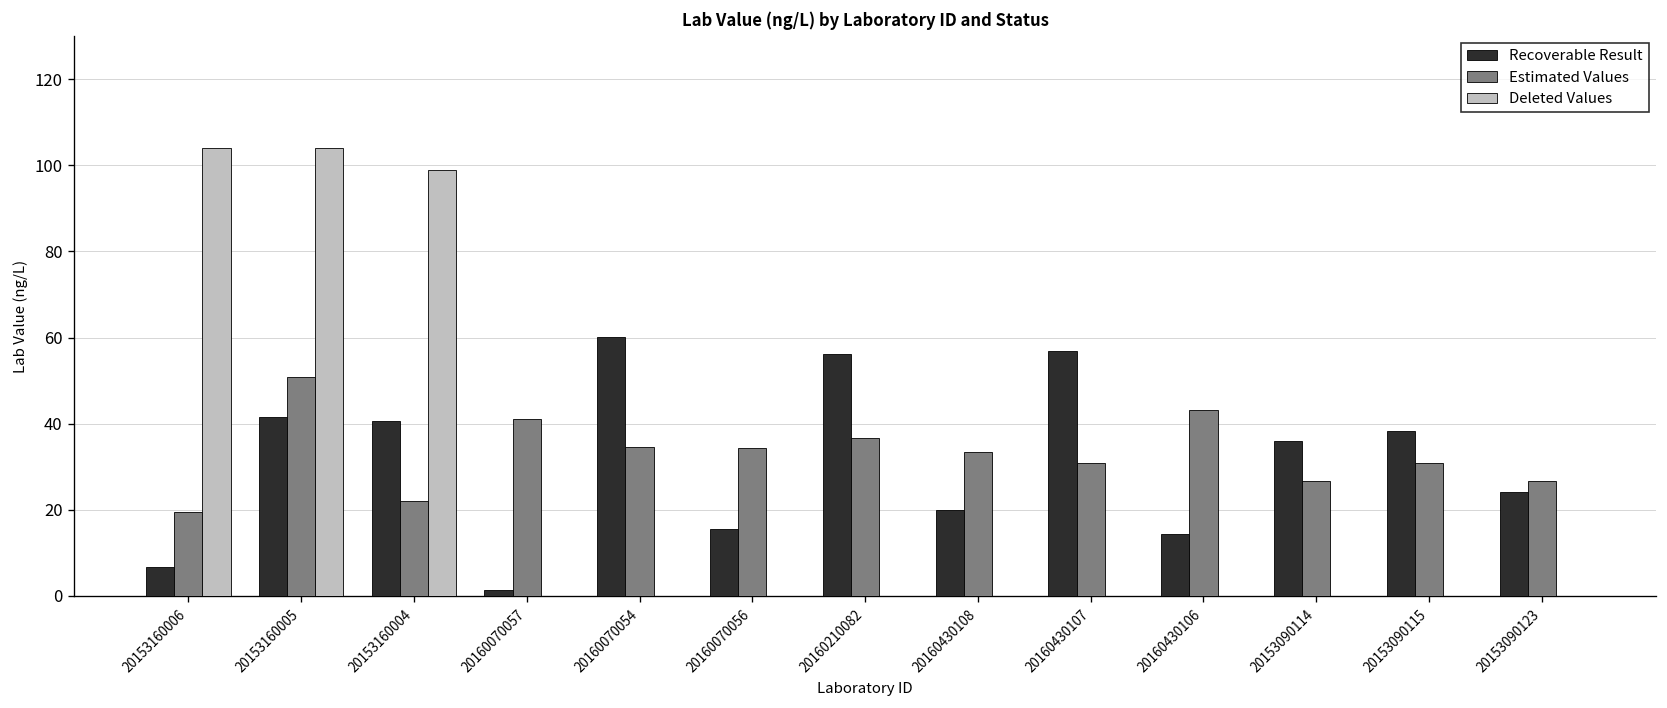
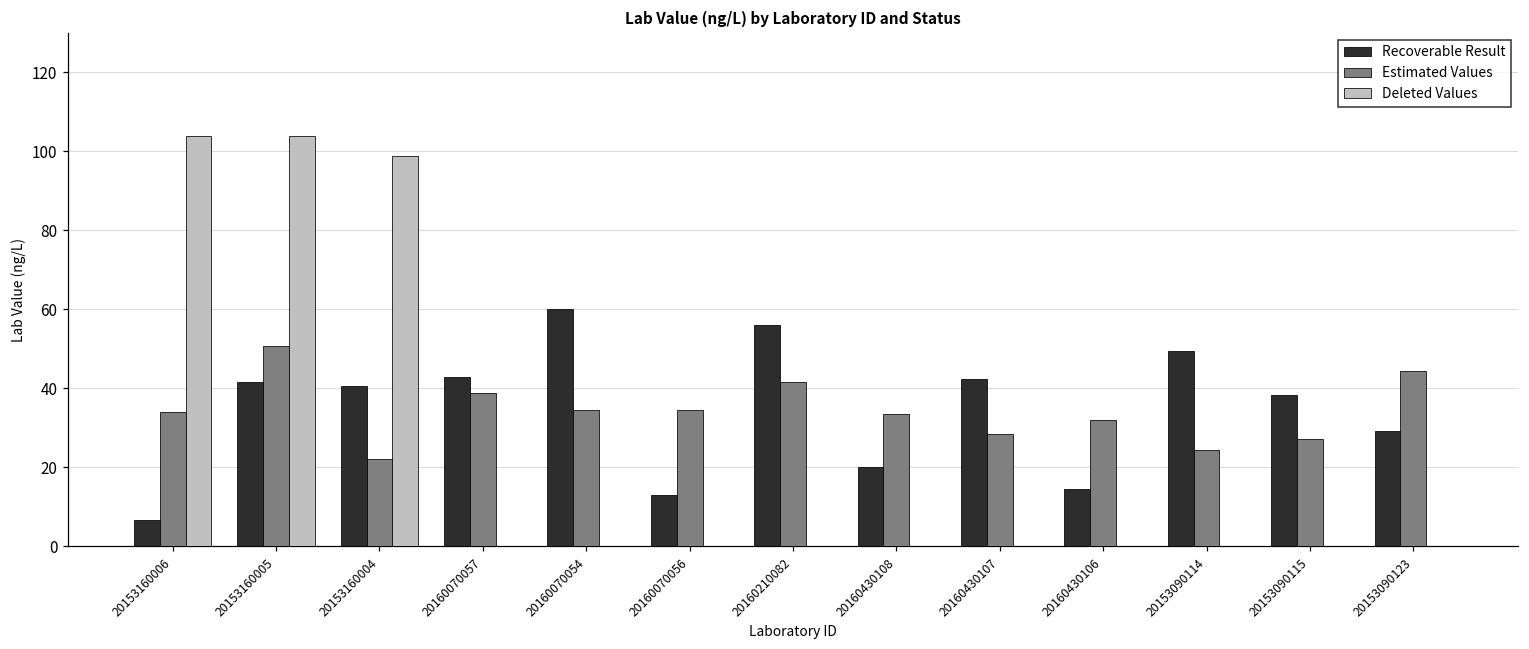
Estimated Values, 20153160006: 20 -> 34
Recoverable Result, 20160070057: 2 -> 43
Estimated Values, 20160070057: 41 -> 39
Recoverable Result, 20160070056: 16 -> 13
Estimated Values, 20160210082: 37 -> 42
Recoverable Result, 20160430107: 57 -> 42
Estimated Values, 20160430107: 31 -> 29
Estimated Values, 20160430106: 43 -> 32
Recoverable Result, 20153090114: 36 -> 49
Estimated Values, 20153090114: 27 -> 24
Estimated Values, 20153090115: 31 -> 27
Recoverable Result, 20153090123: 24 -> 29
Estimated Values, 20153090123: 27 -> 44
